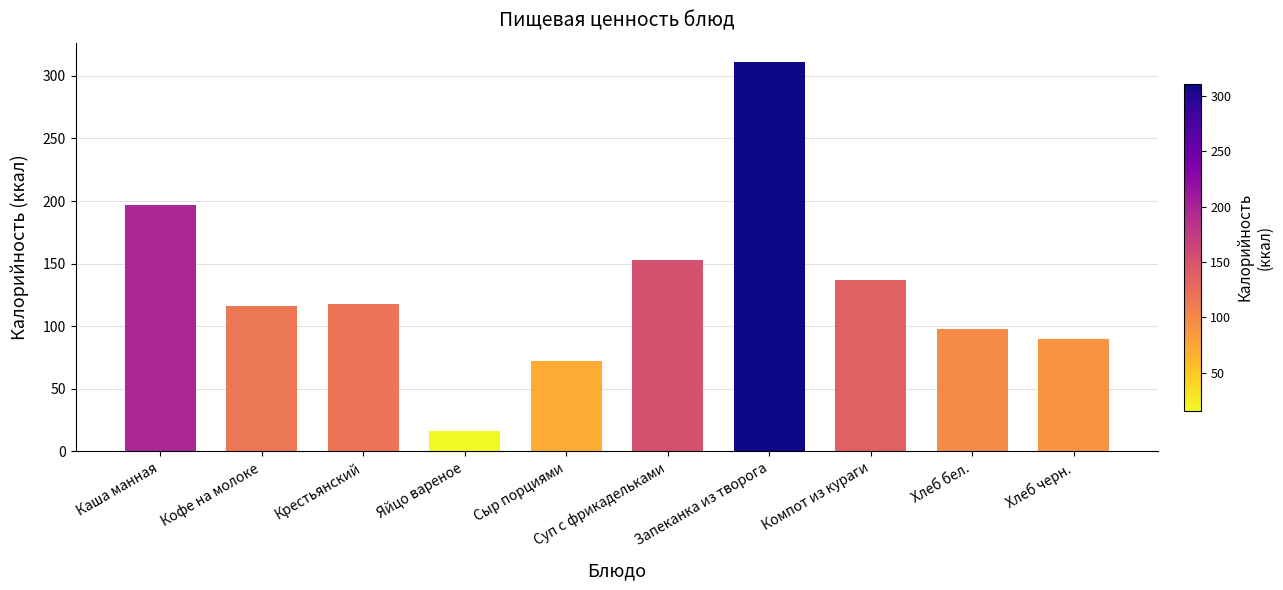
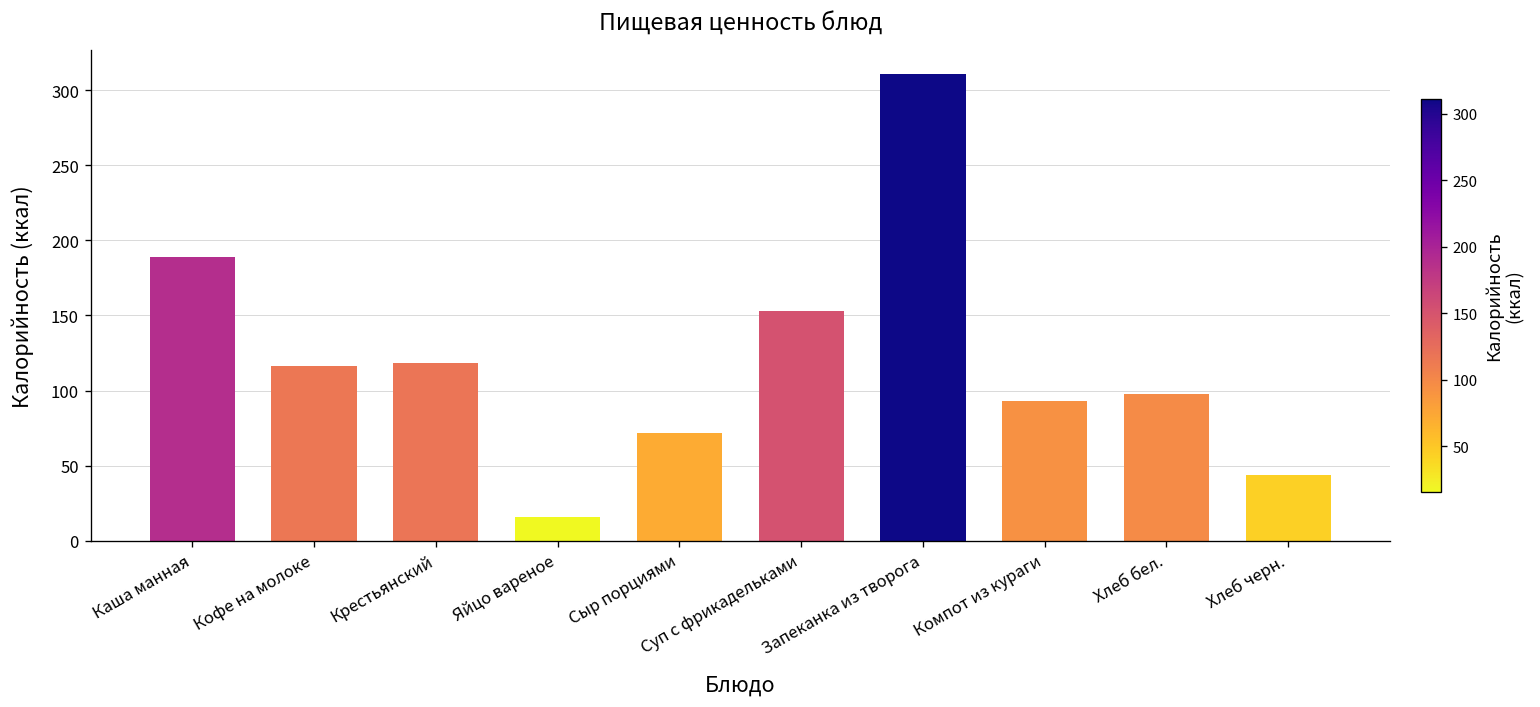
Каша манная: 197 -> 189
Компот из кураги: 137 -> 93
Хлеб черн.: 90 -> 44
